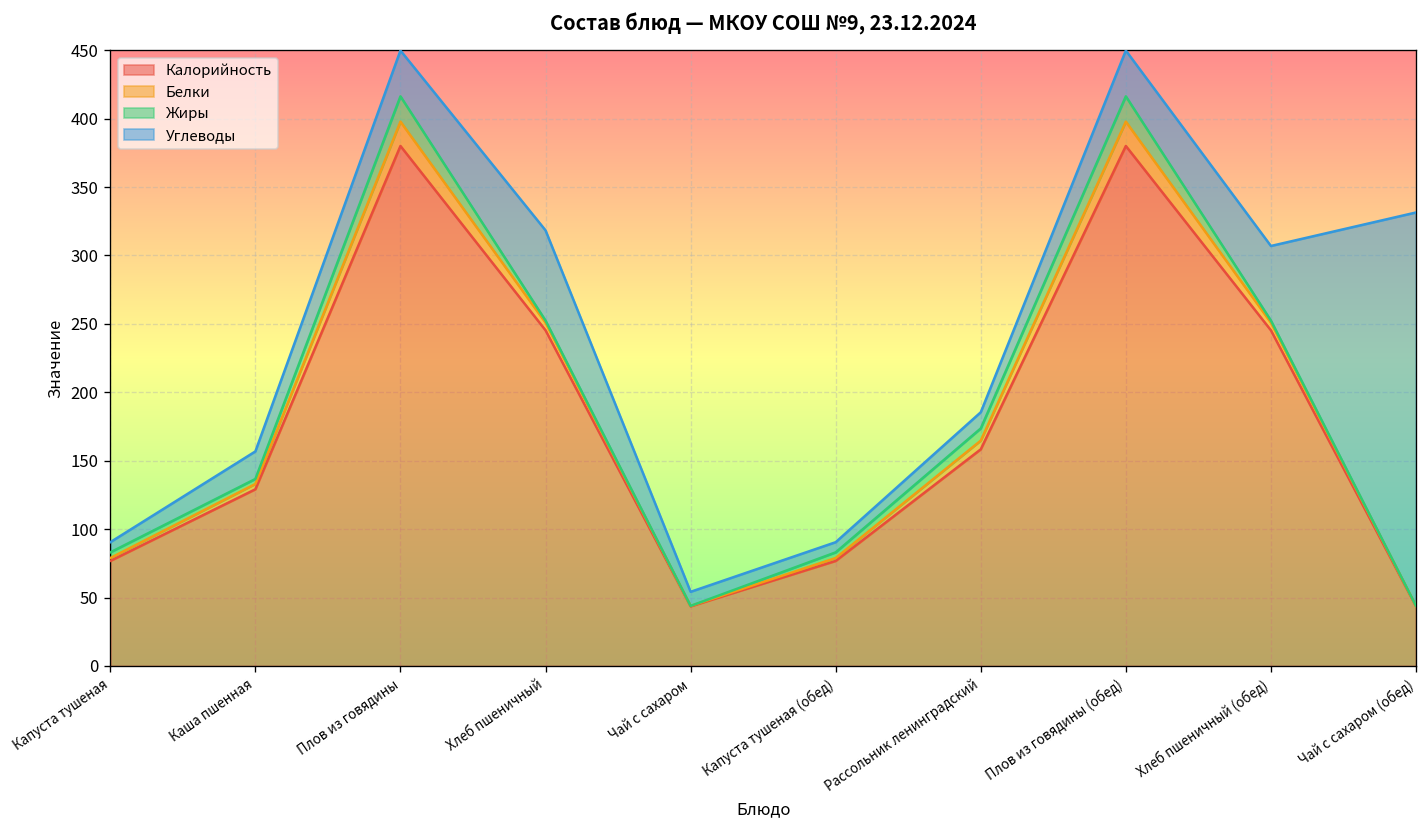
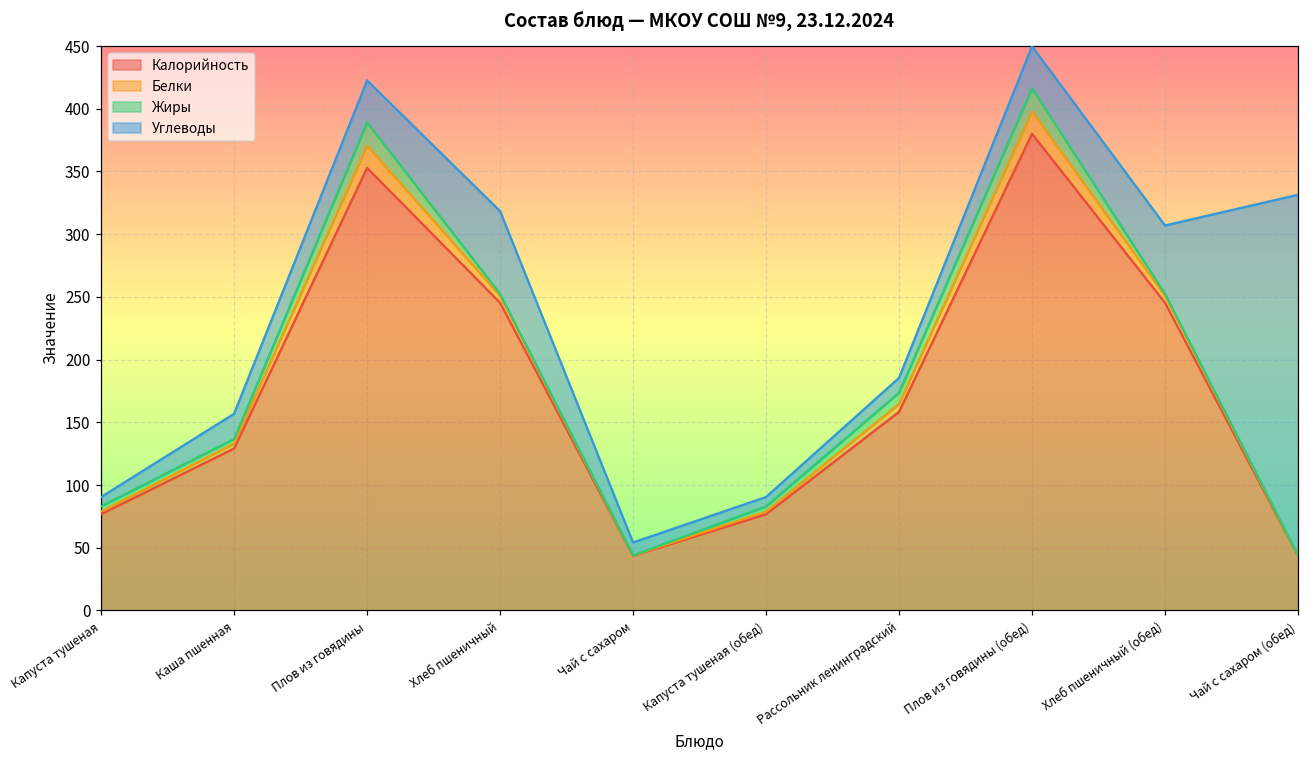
Калорийность, Плов из говядины: 380 -> 353
